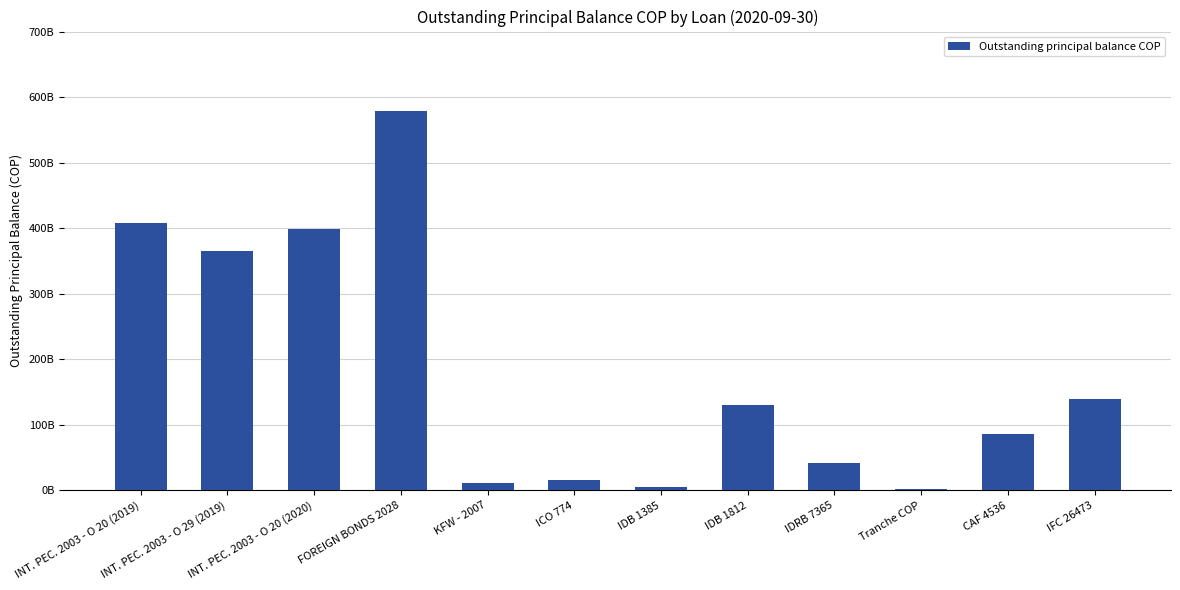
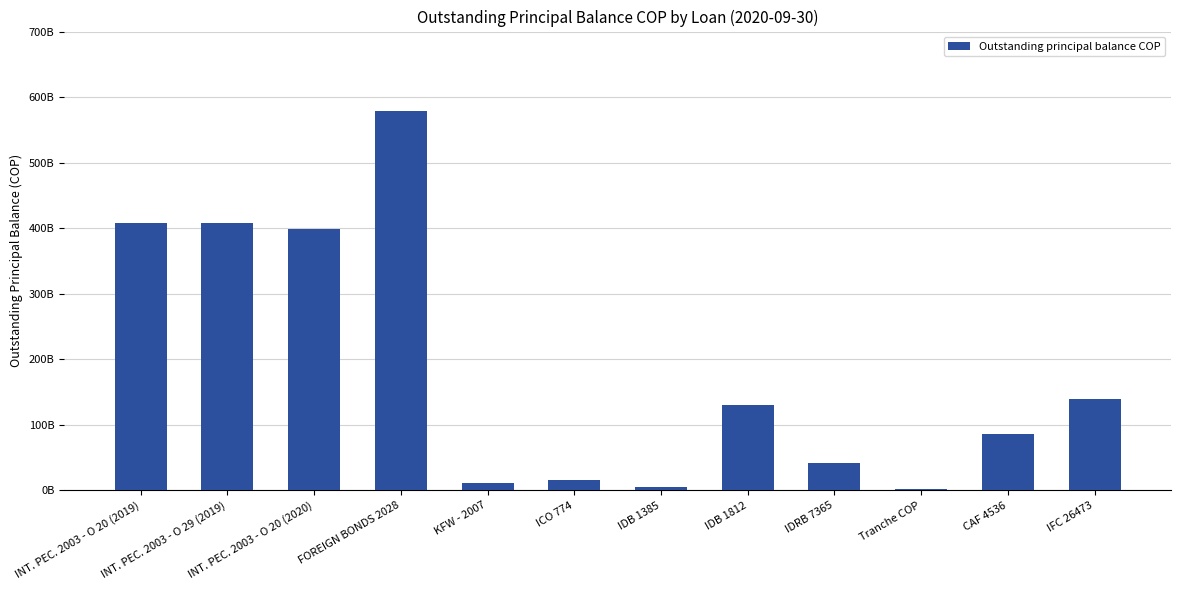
INT. PEC. 2003 - O 29 (2019): 370000000000 -> 410000000000
